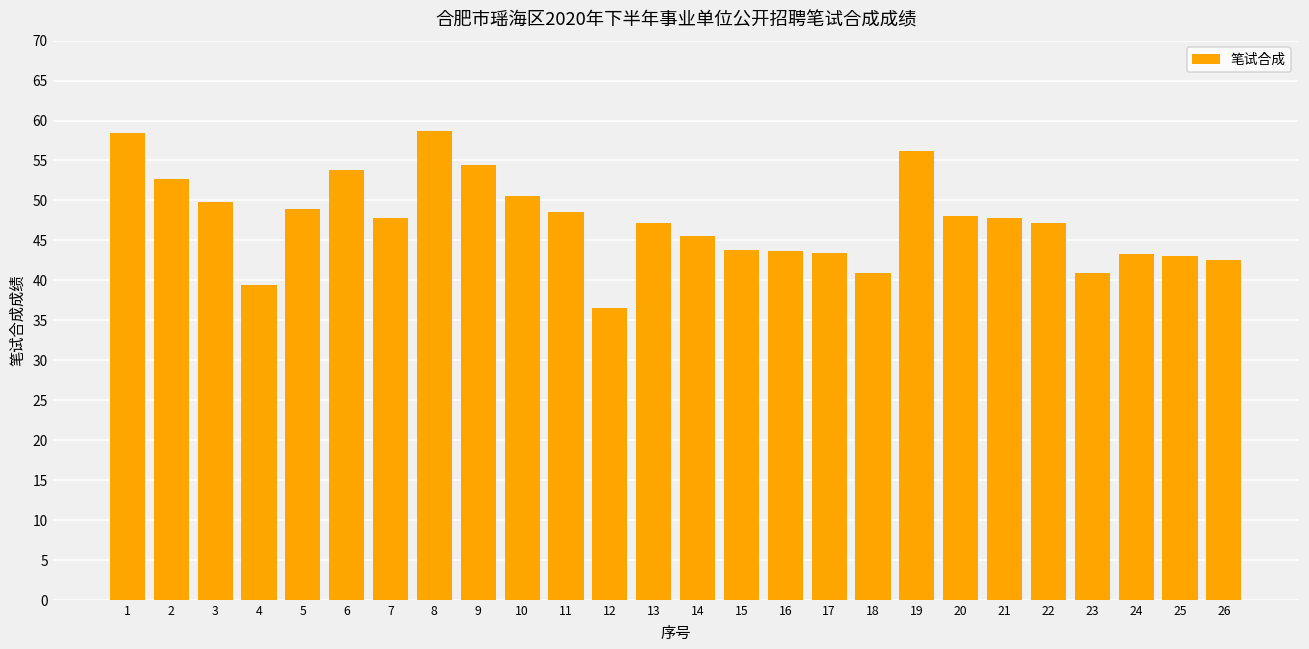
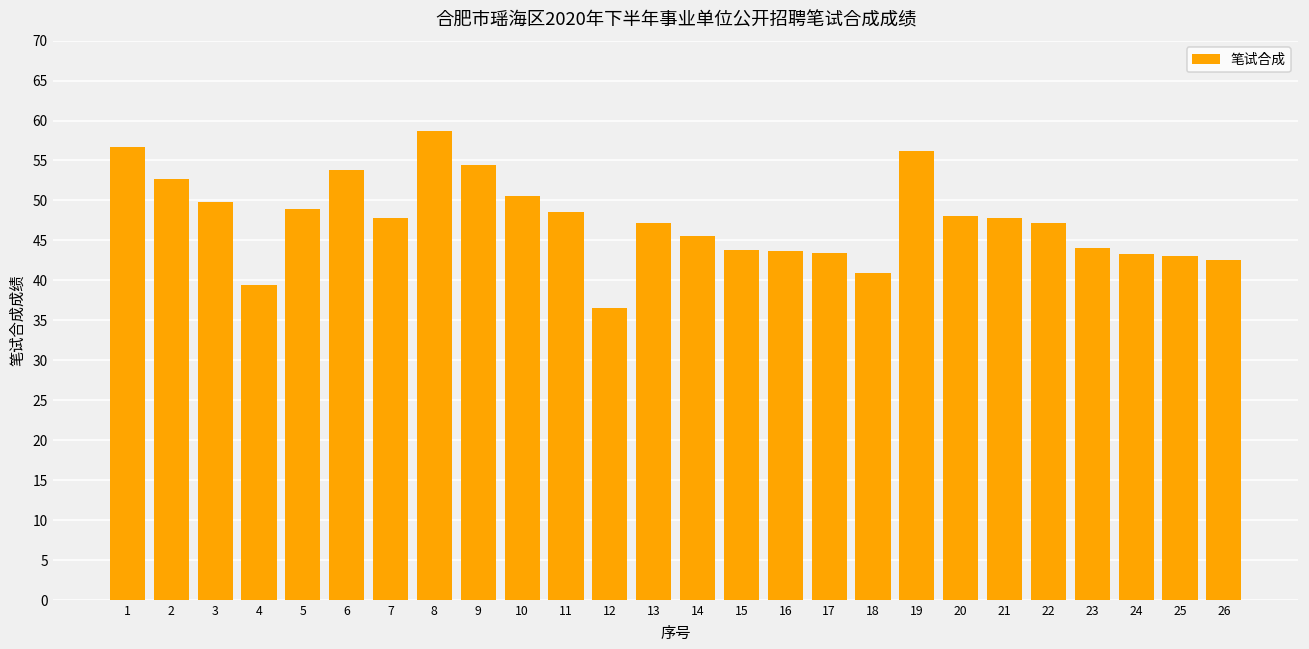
1: 59 -> 57
23: 41 -> 44
